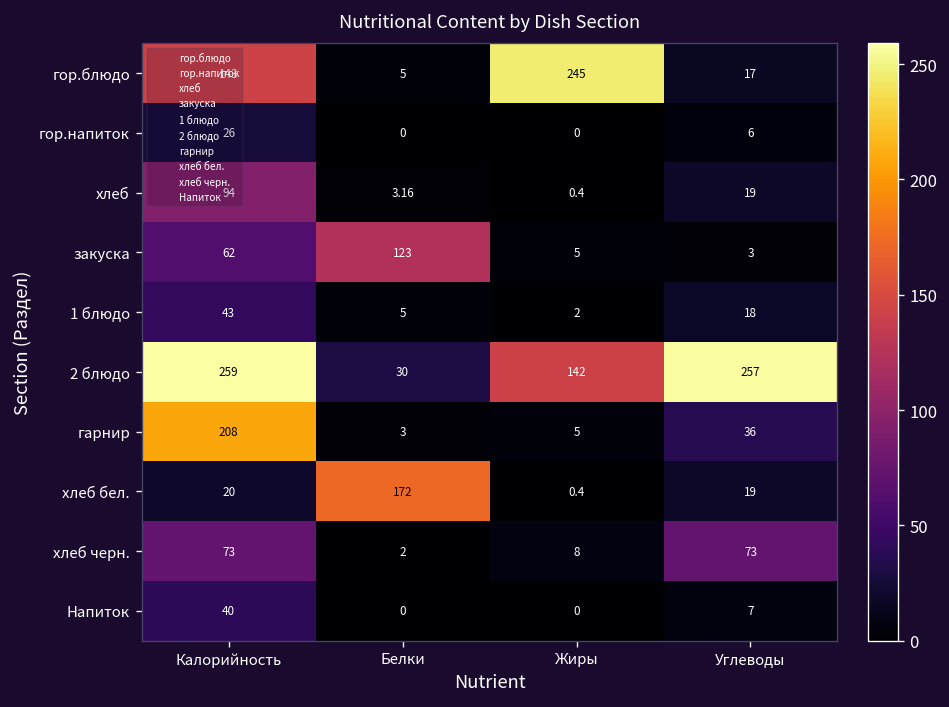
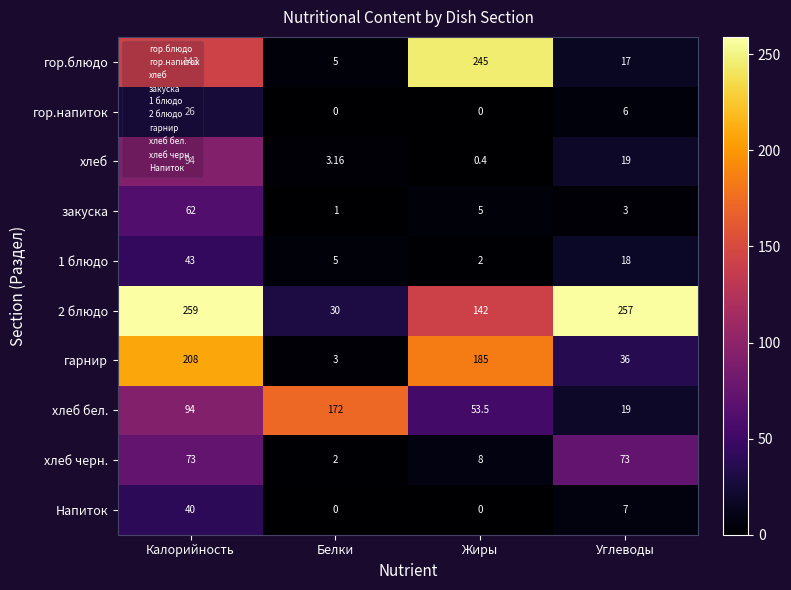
закуска, Белки: 123 -> 1
гарнир, Жиры: 5 -> 185
хлеб бел., Калорийность: 20 -> 94
хлеб бел., Жиры: 0.4 -> 53.5
